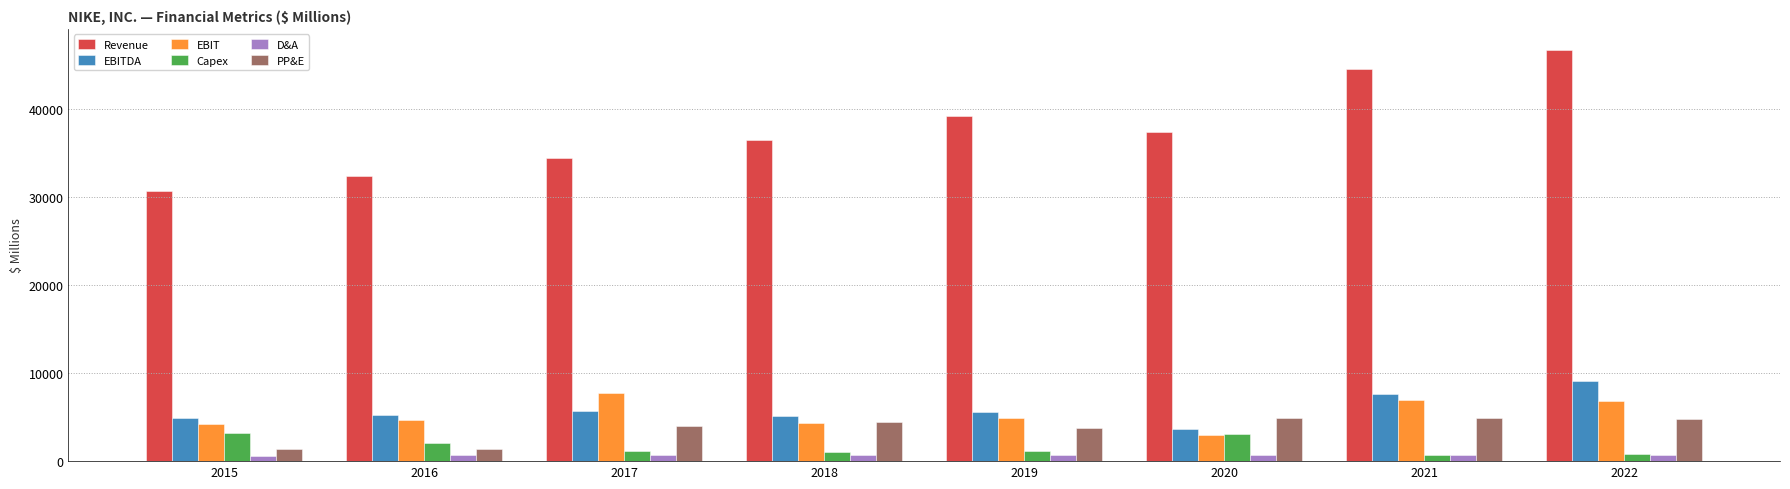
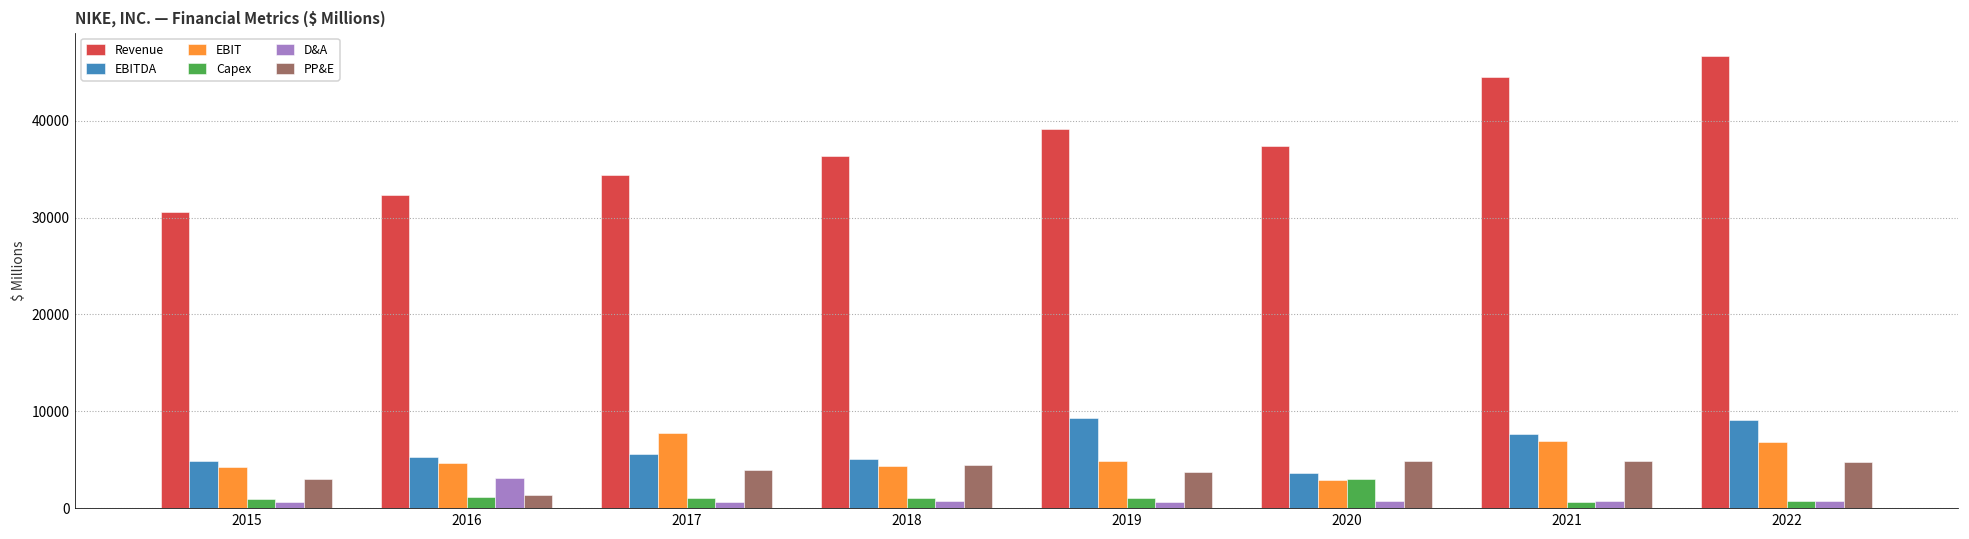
Capex, 2015: 3000 -> 1000
PP&E, 2015: 1000 -> 3000
Capex, 2016: 2000 -> 1000
D&A, 2016: 1000 -> 3000
EBITDA, 2019: 6000 -> 9000
